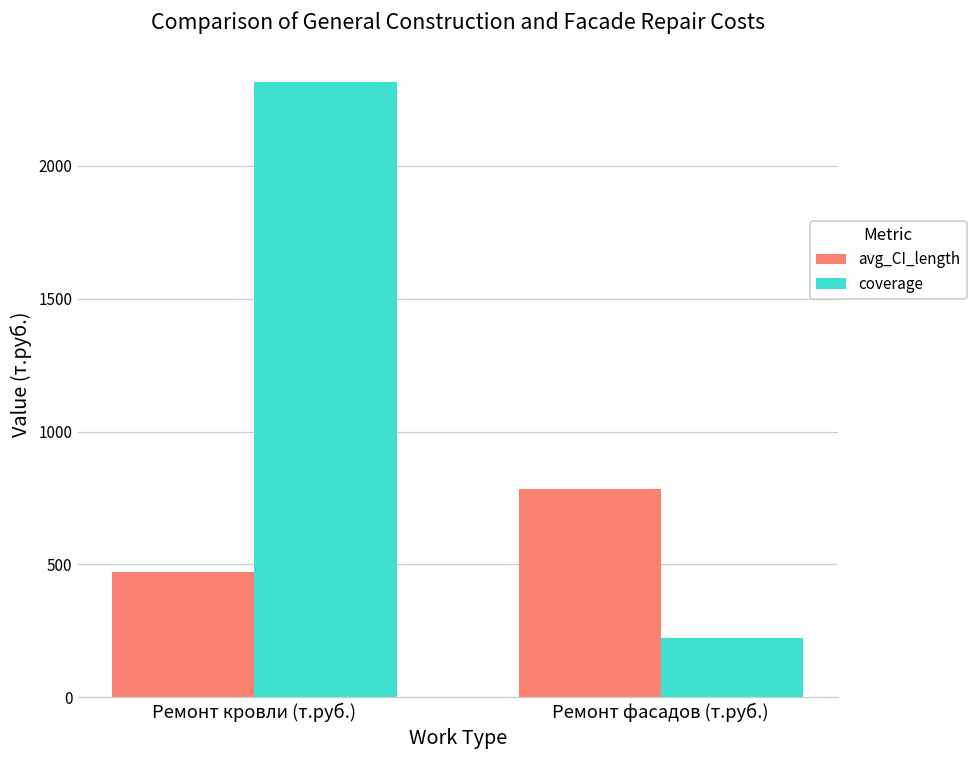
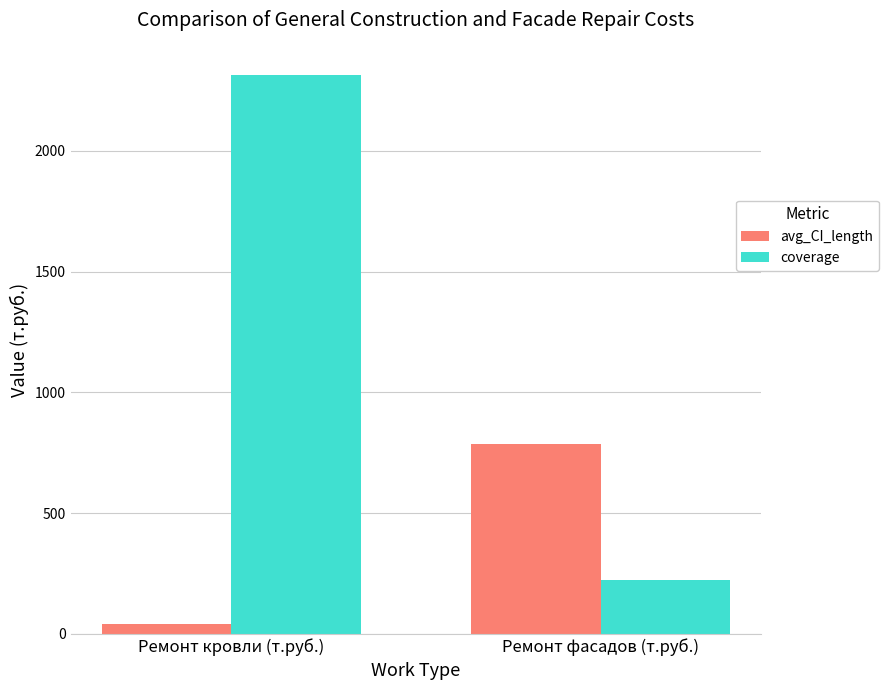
avg_CI_length, Ремонт кровли (т.руб.): 470 -> 40
